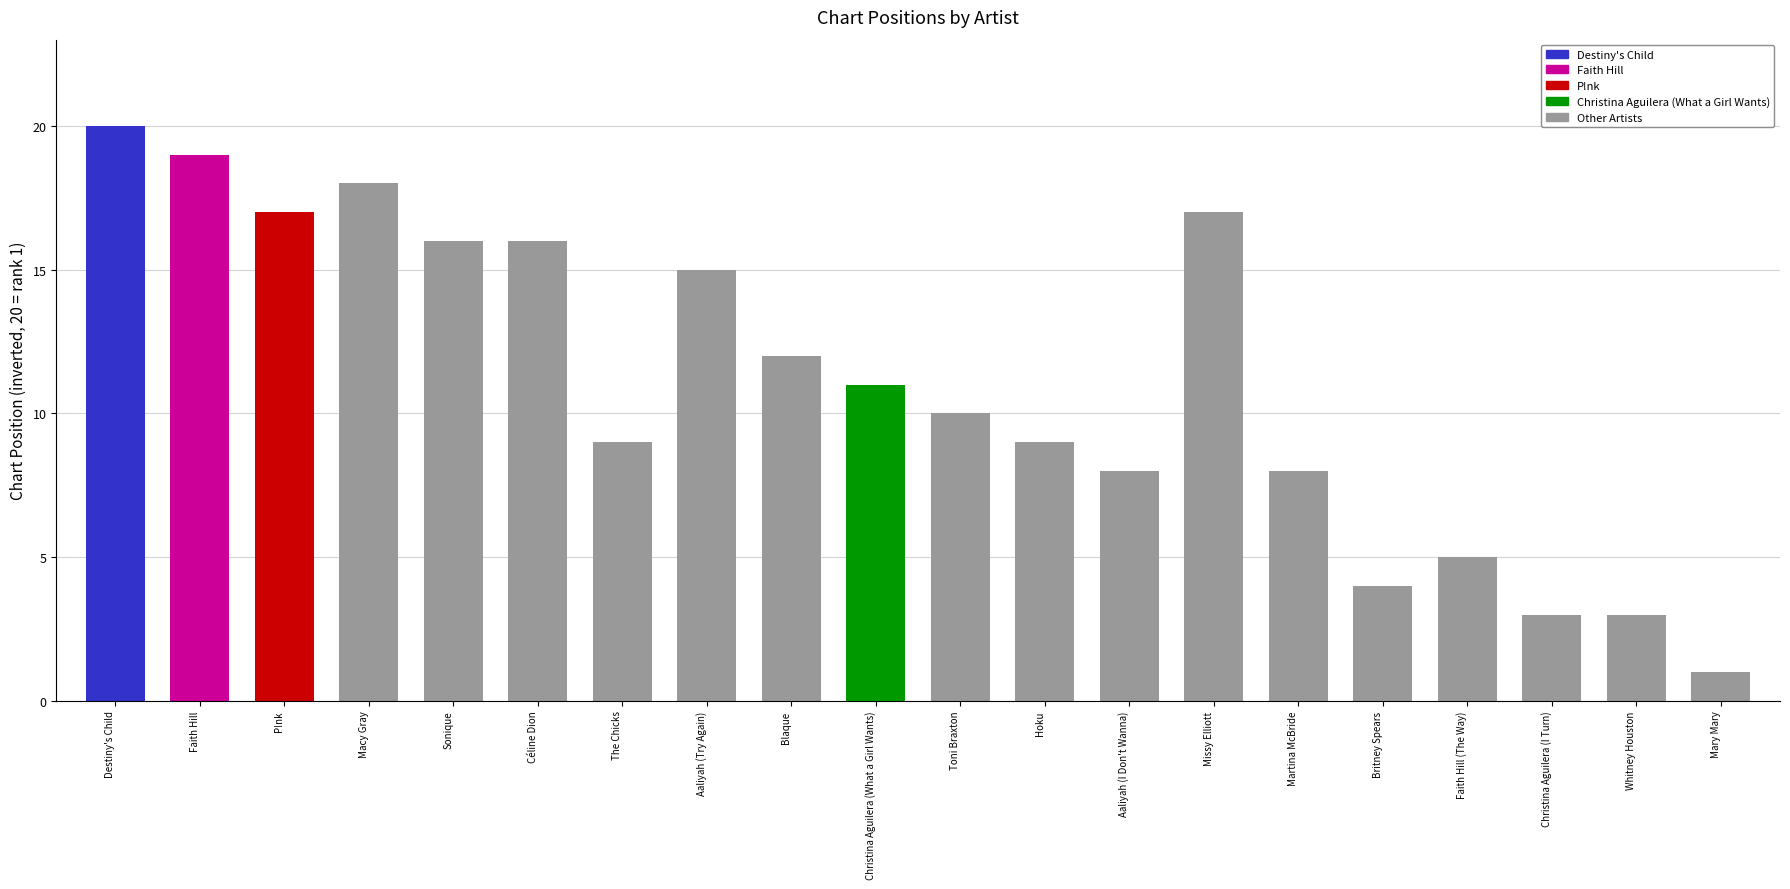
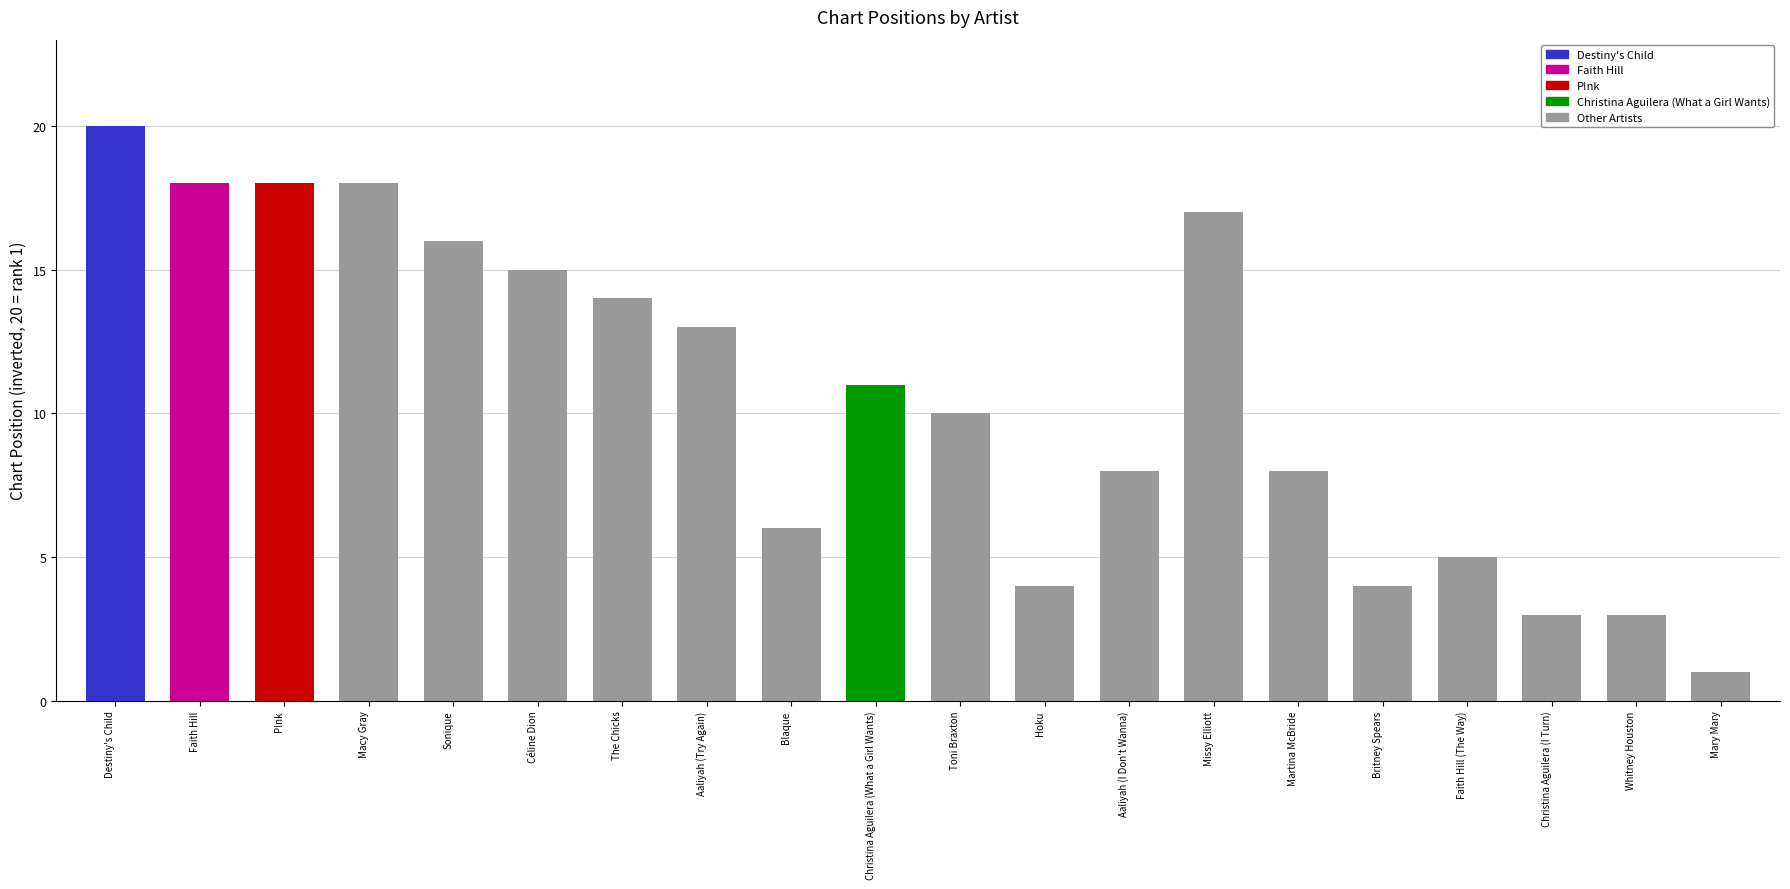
Faith Hill: 19.0 -> 18.0
P!nk: 17.0 -> 18.0
Céline Dion: 16.0 -> 15.0
The Chicks: 9.0 -> 14.0
Aaliyah (Try Again): 15.0 -> 13.0
Blaque: 12.0 -> 6.0
Hoku: 9.0 -> 4.0
